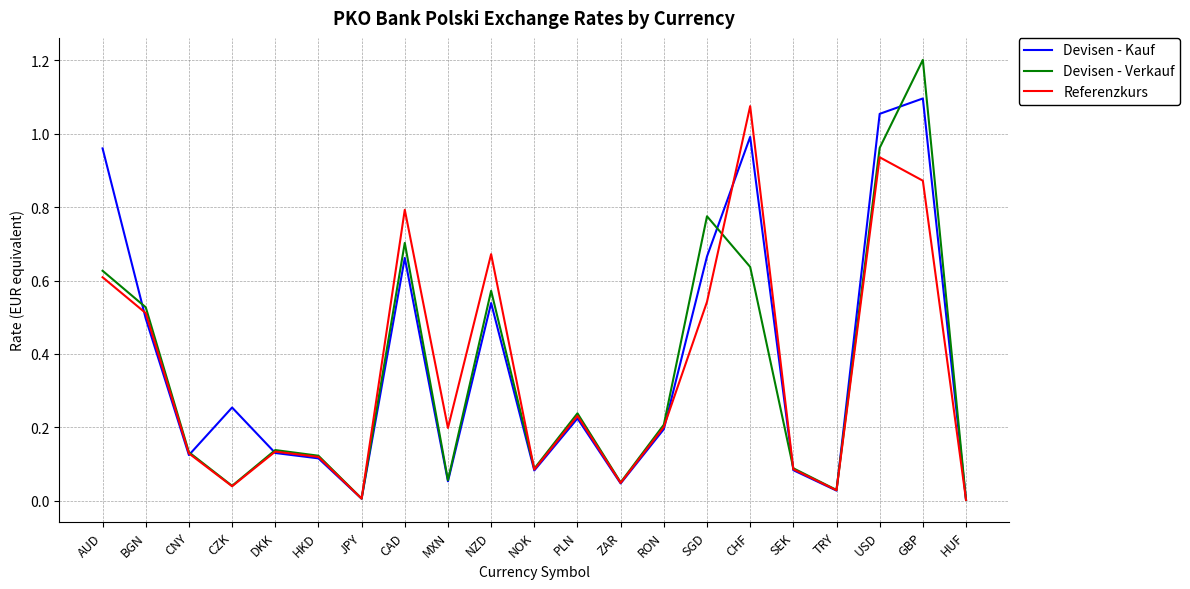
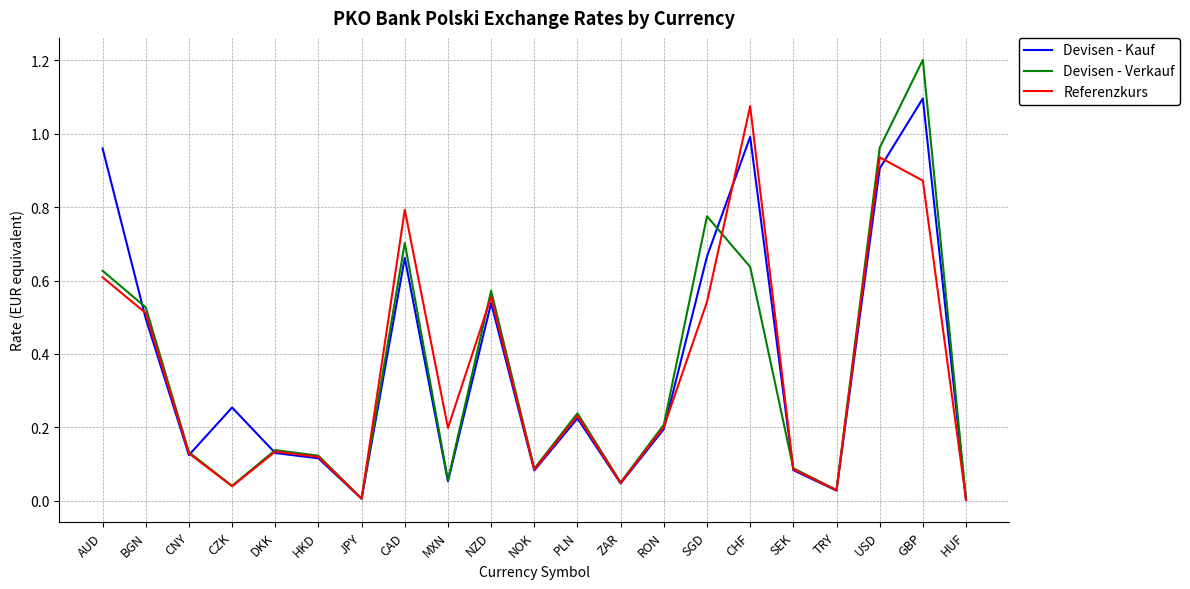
Referenzkurs, NZD: 0.67 -> 0.56
Devisen - Kauf, USD: 1.05 -> 0.91
